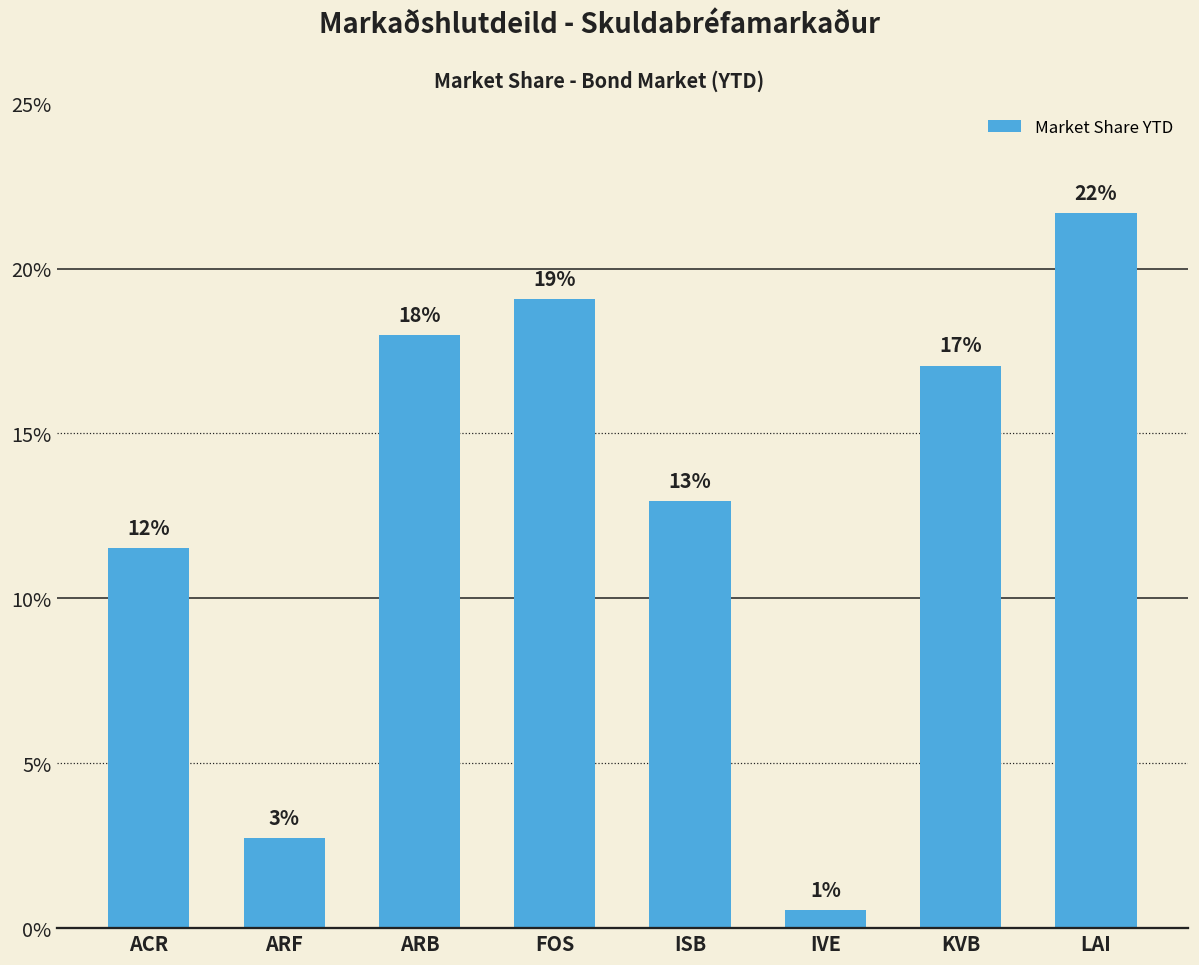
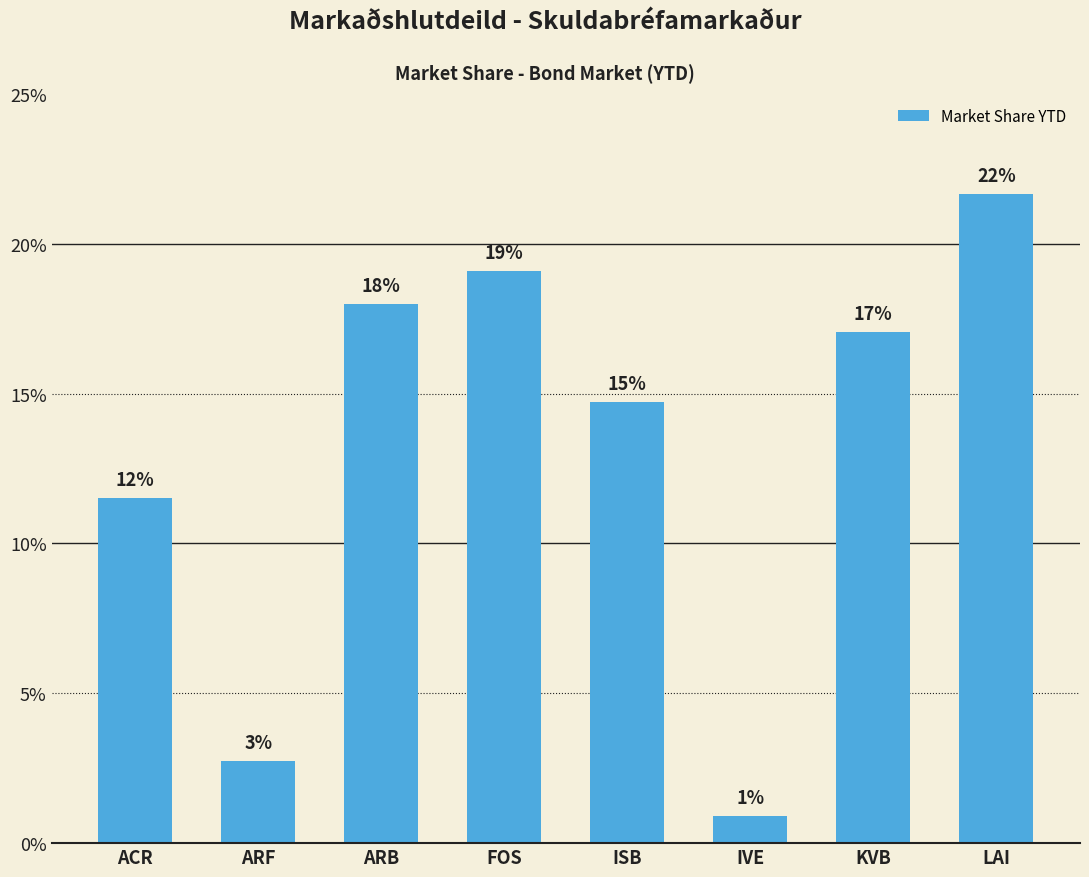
ISB: 13% -> 15%
IVE: 0.5% -> 0.9%
